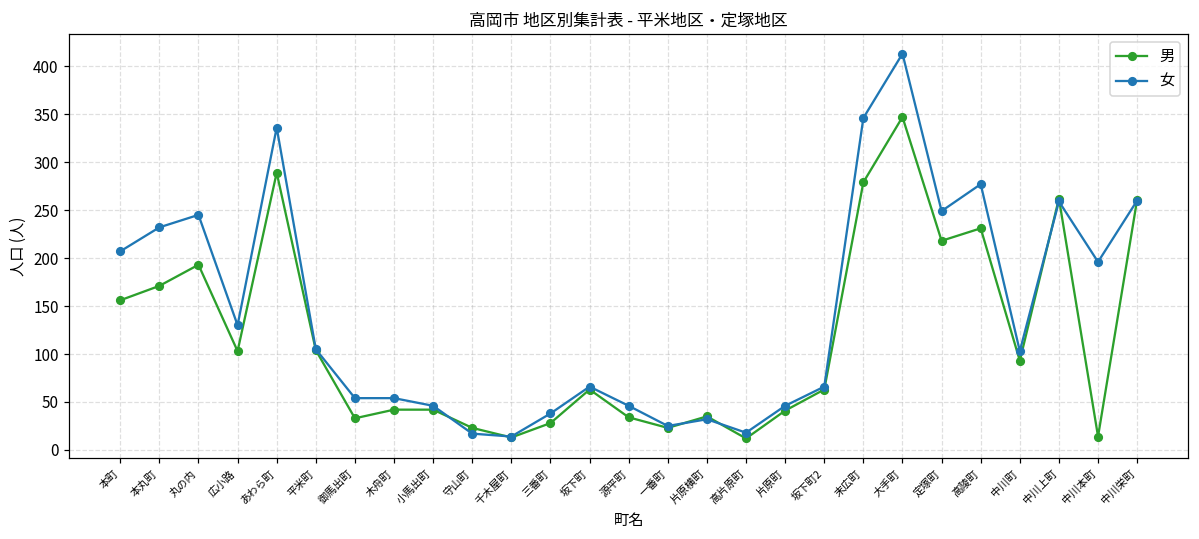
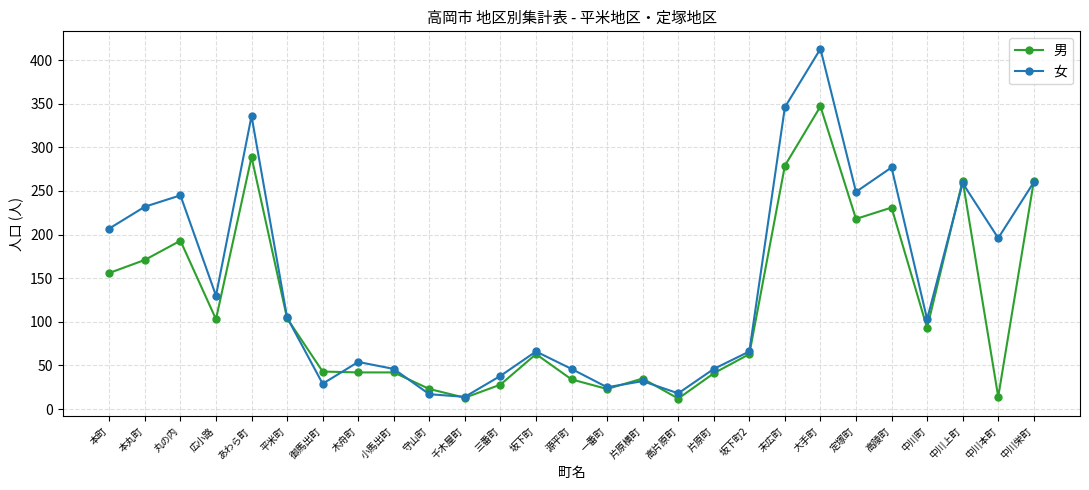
男, 御馬出町: 30 -> 40
女, 御馬出町: 50 -> 30
